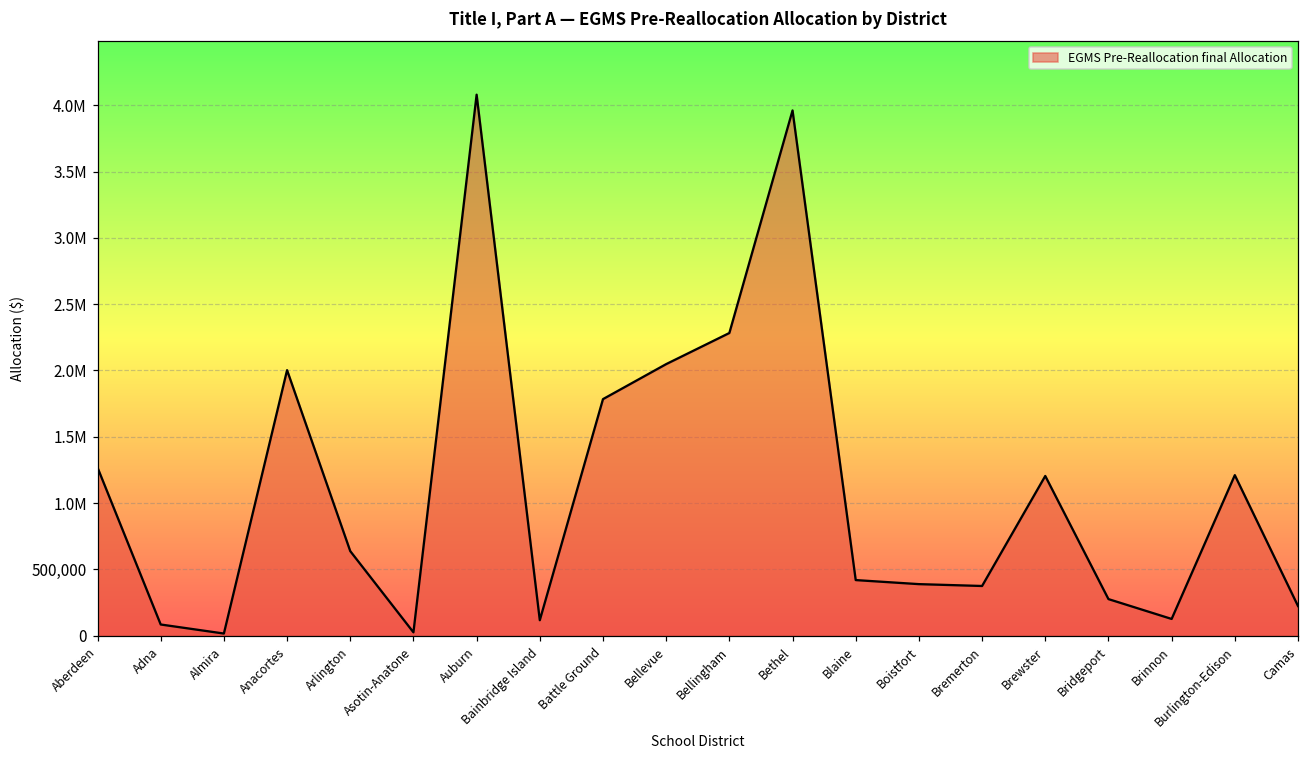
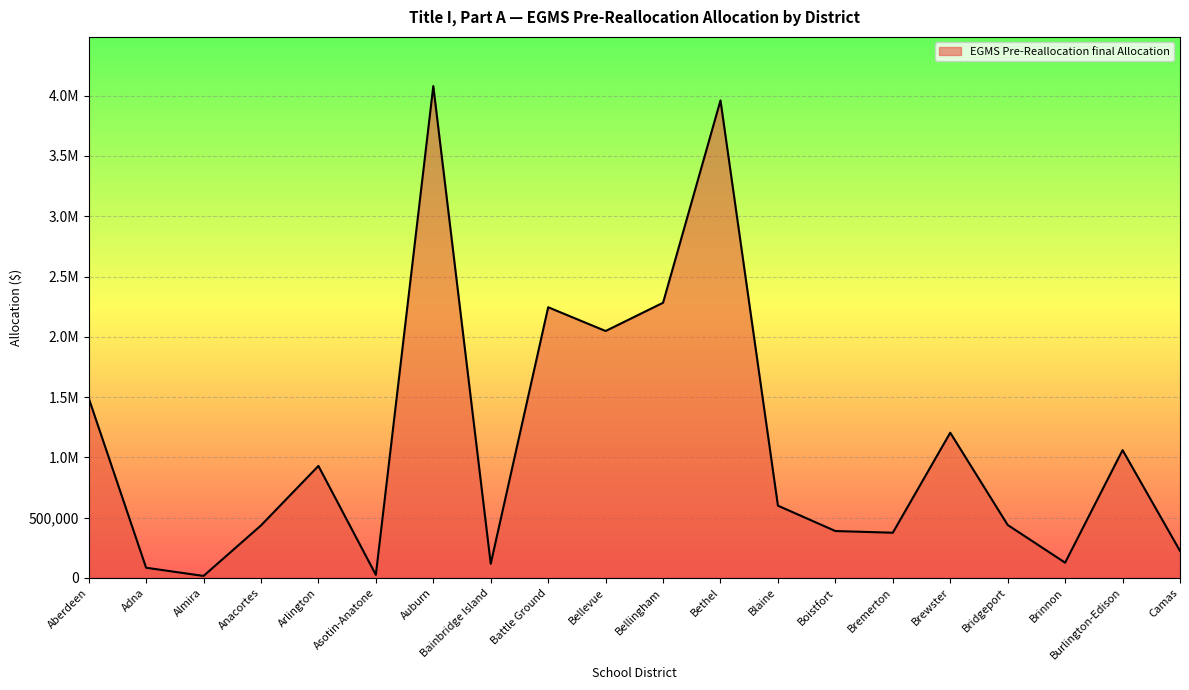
Aberdeen: 1,270,000 -> 1,490,000
Anacortes: 2,000,000 -> 440,000
Arlington: 640,000 -> 930,000
Battle Ground: 1,780,000 -> 2,250,000
Blaine: 420,000 -> 600,000
Bridgeport: 280,000 -> 440,000
Burlington-Edison: 1,210,000 -> 1,060,000
